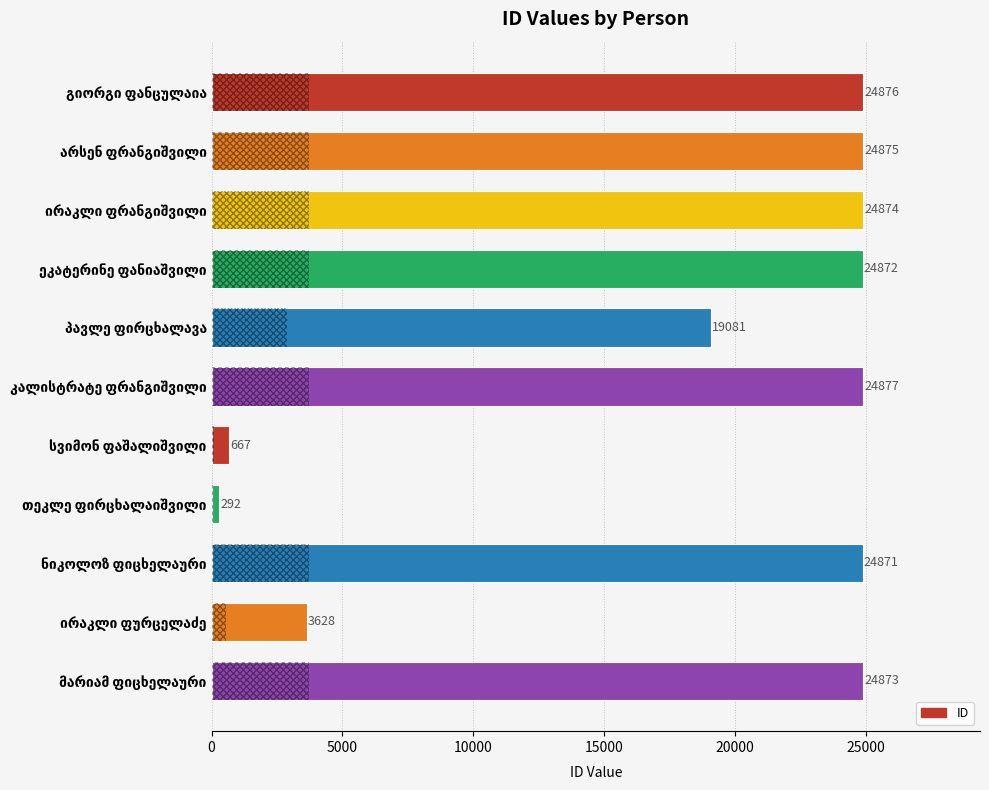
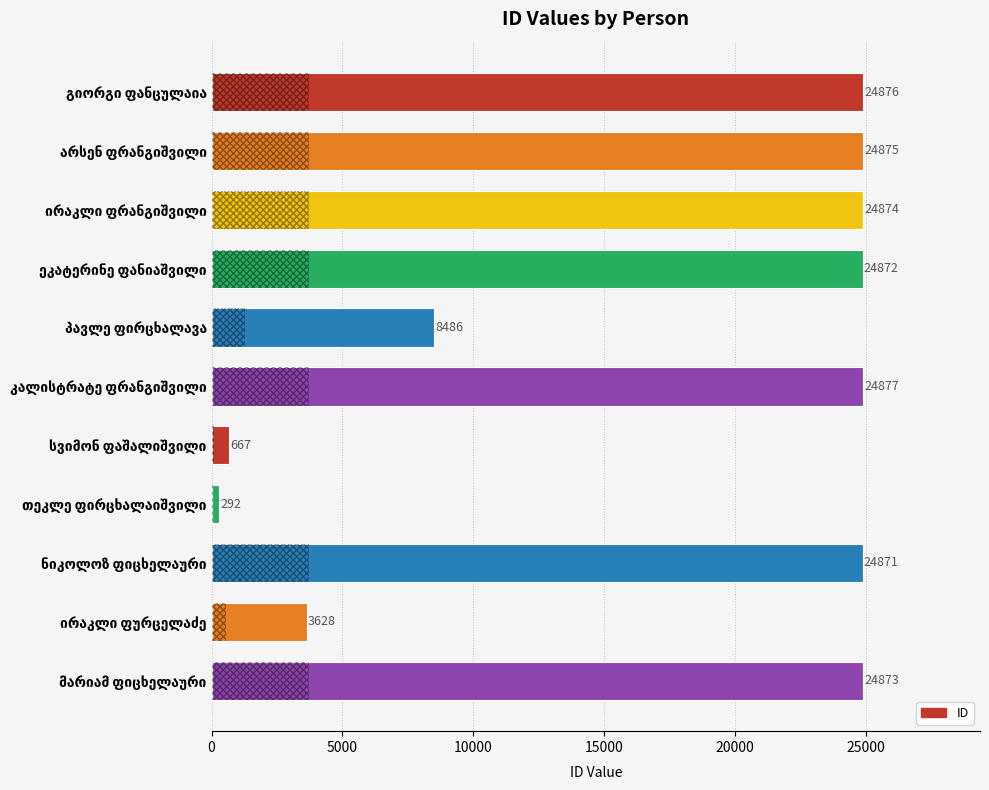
პავლე ფირცხალავა: 19081 -> 8486
